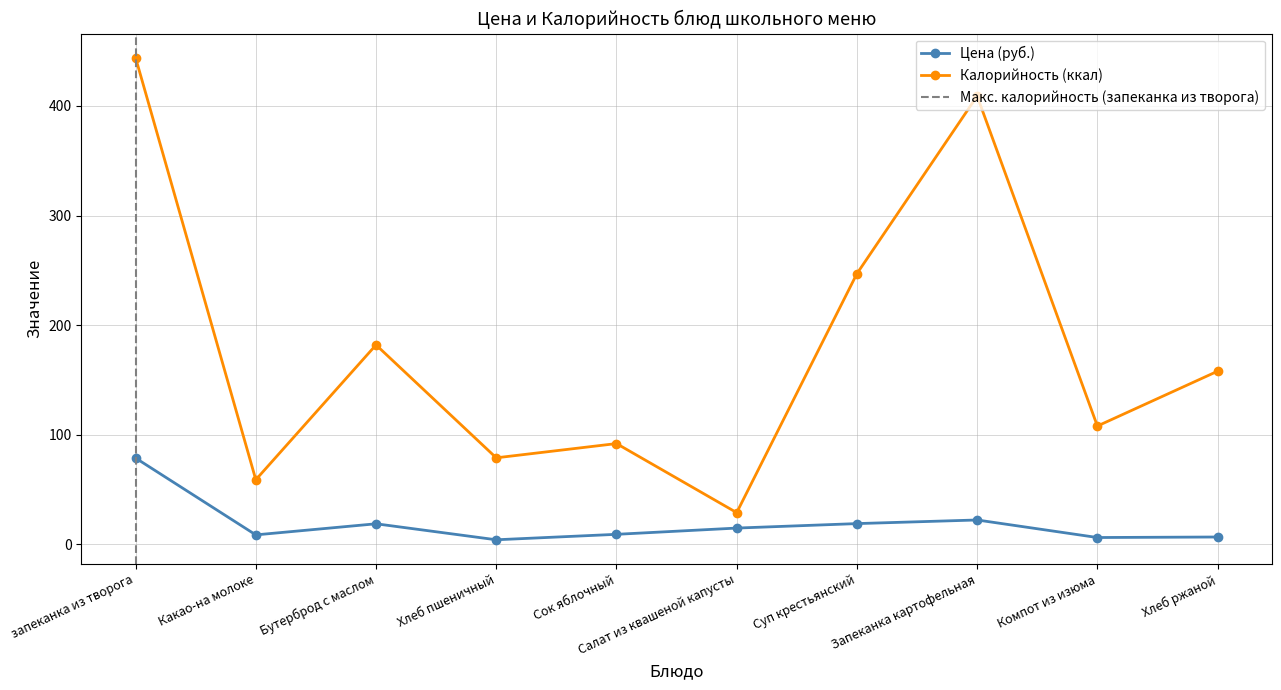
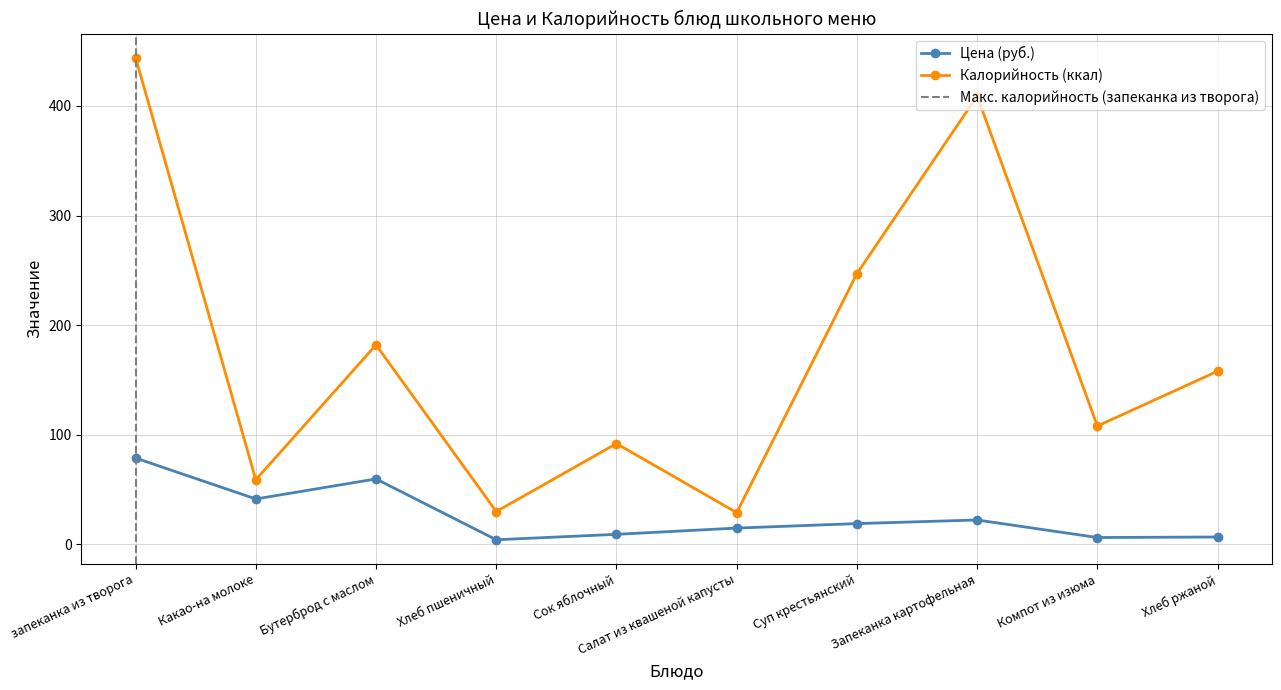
Цена (руб.), Какао-на молоке: 9 -> 41
Цена (руб.), Бутерброд с маслом: 19 -> 60
Калорийность (ккал), Хлеб пшеничный: 79 -> 30
